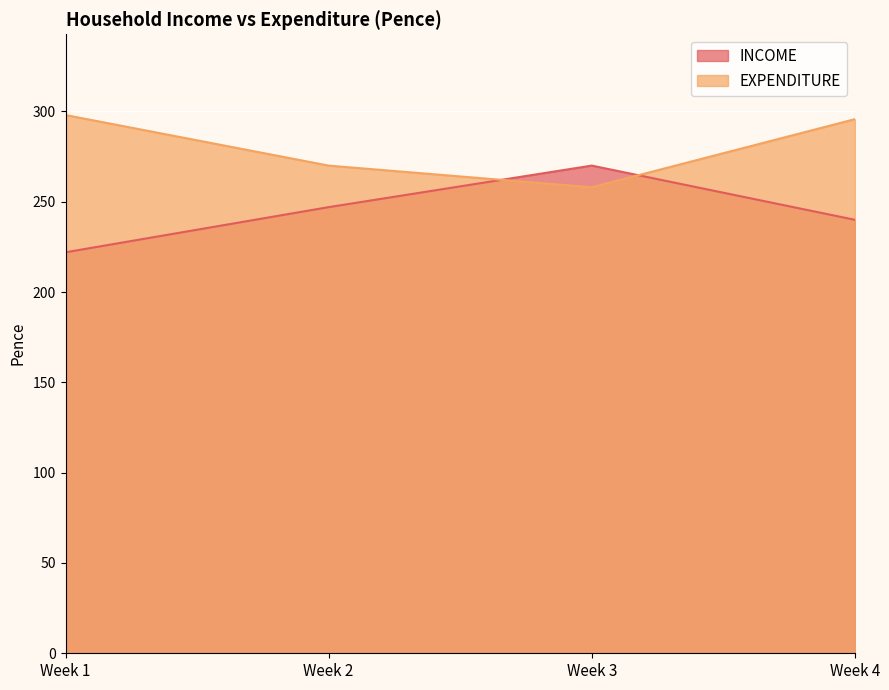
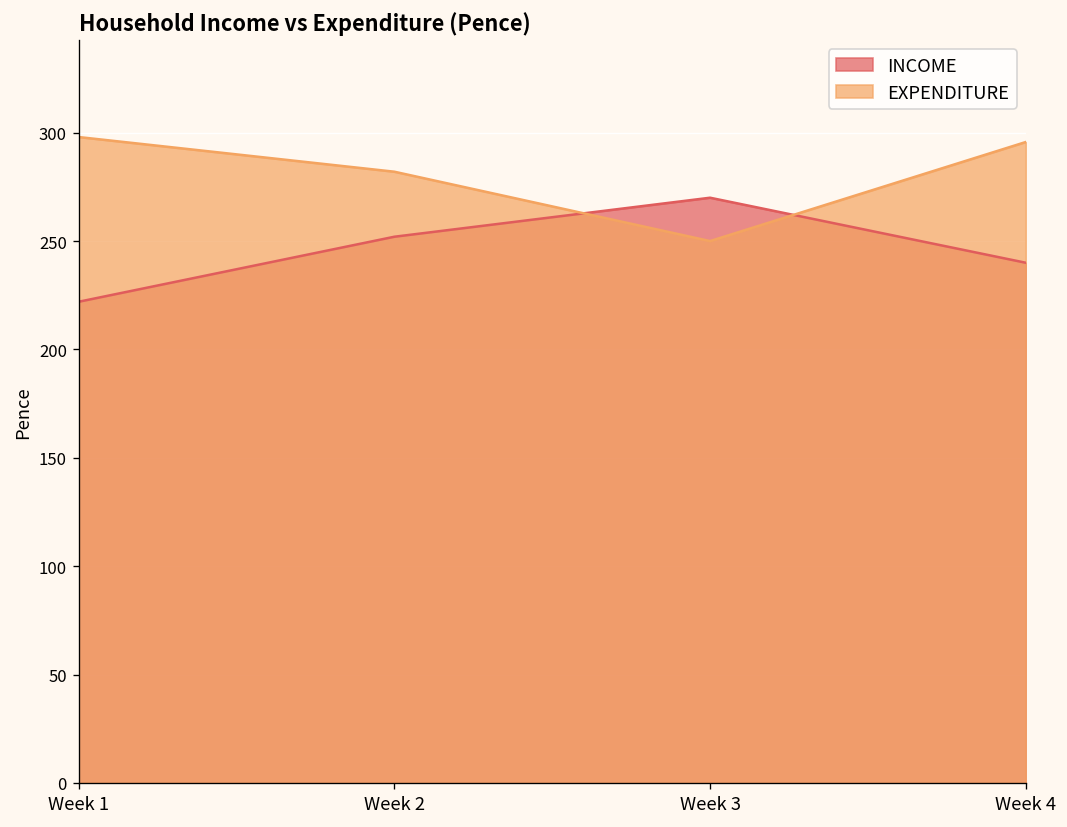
INCOME, Week 2: 247 -> 252
EXPENDITURE, Week 2: 270 -> 282
EXPENDITURE, Week 3: 258 -> 250
